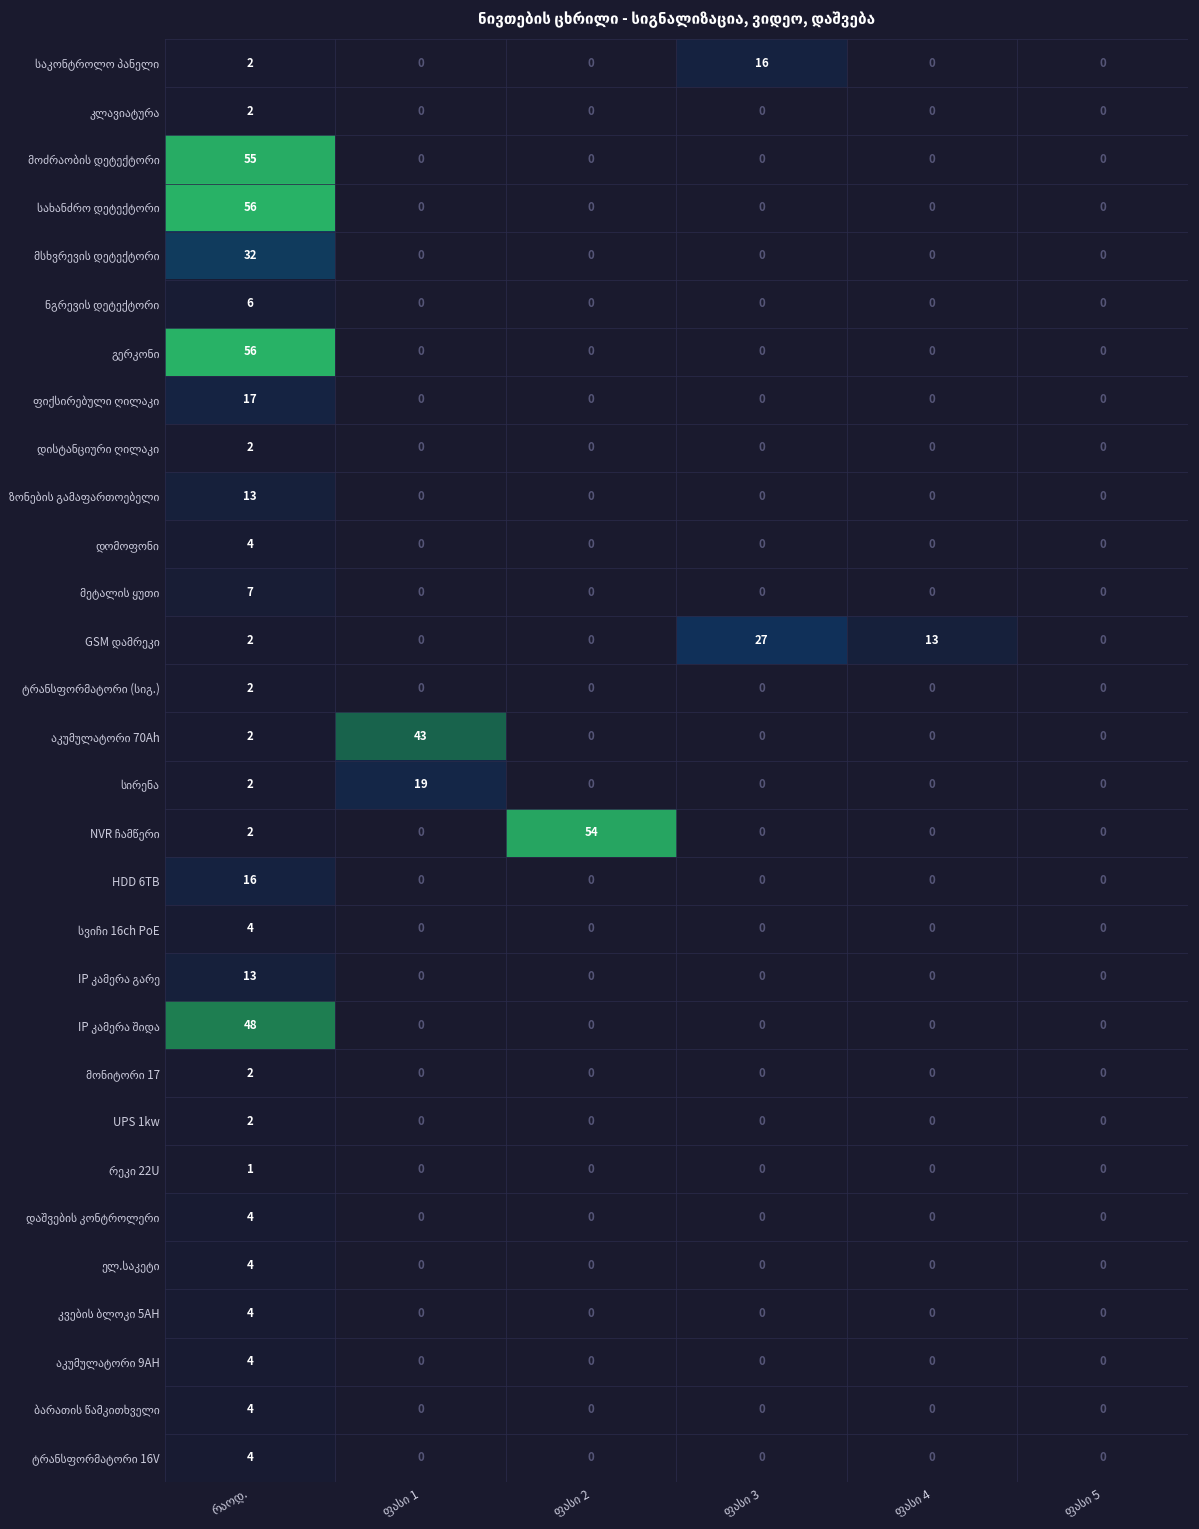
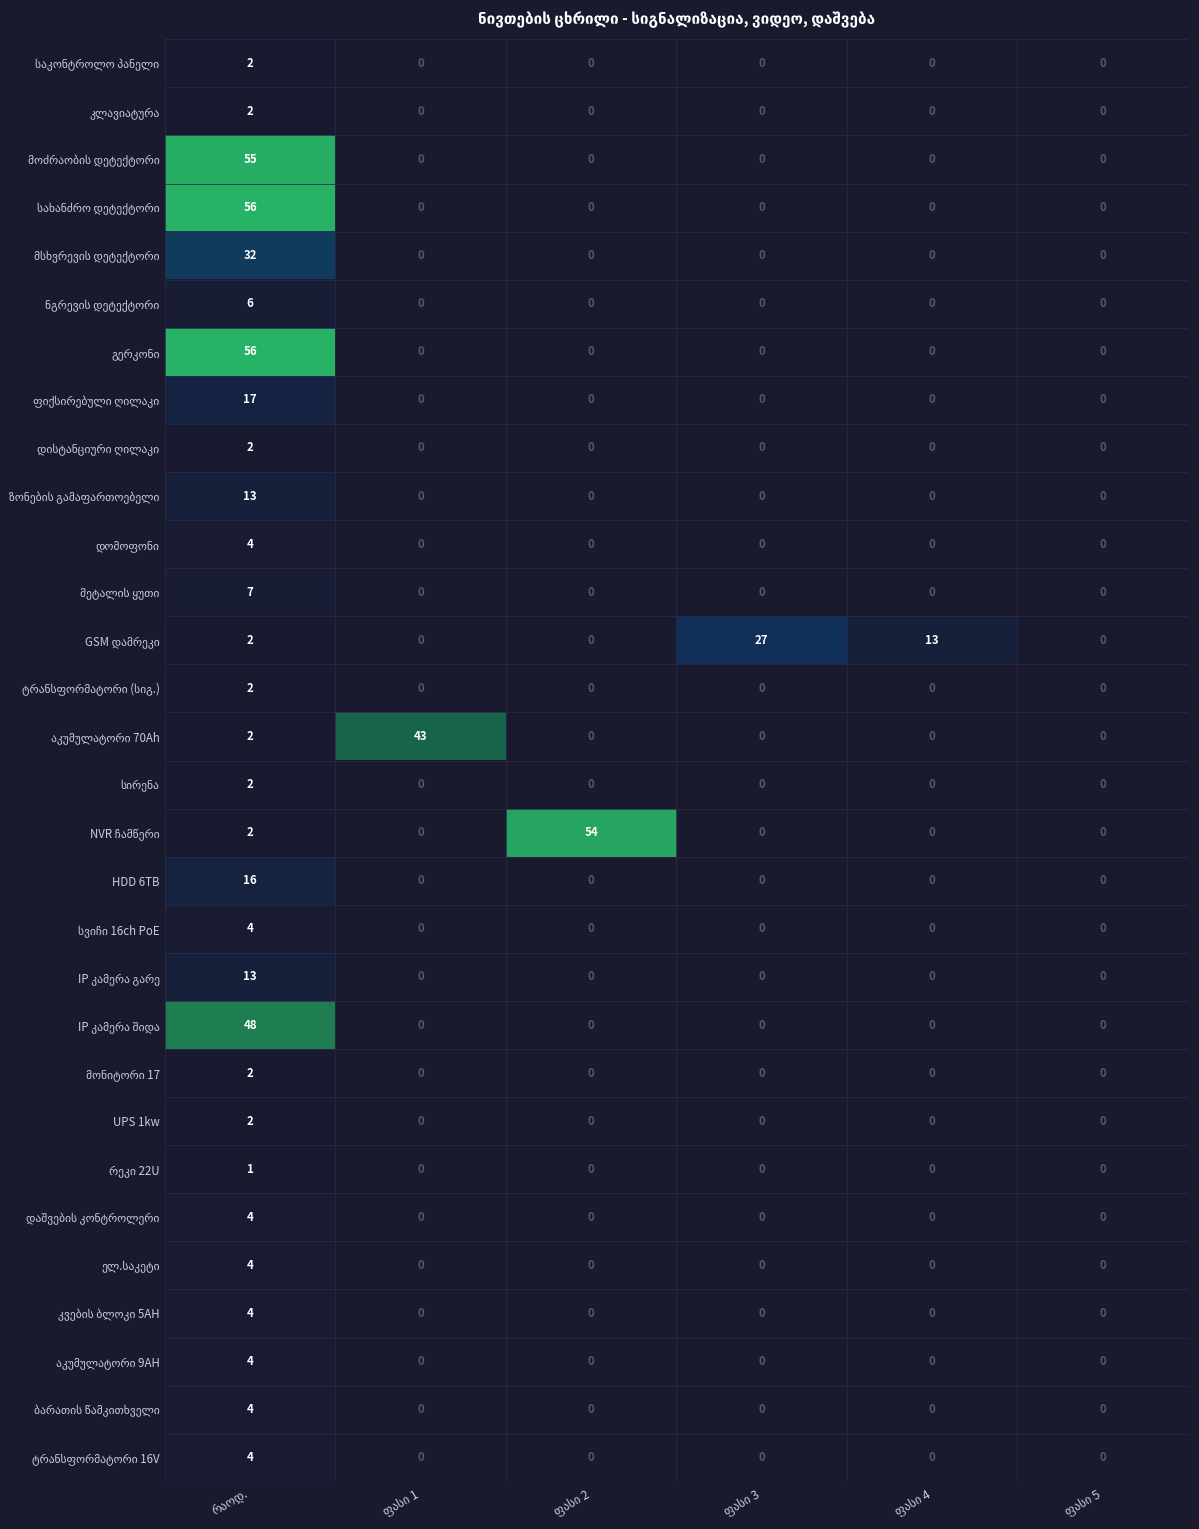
საკონტროლო პანელი, ფასი 3: 16 -> 0
სირენა, ფასი 1: 19 -> 0
